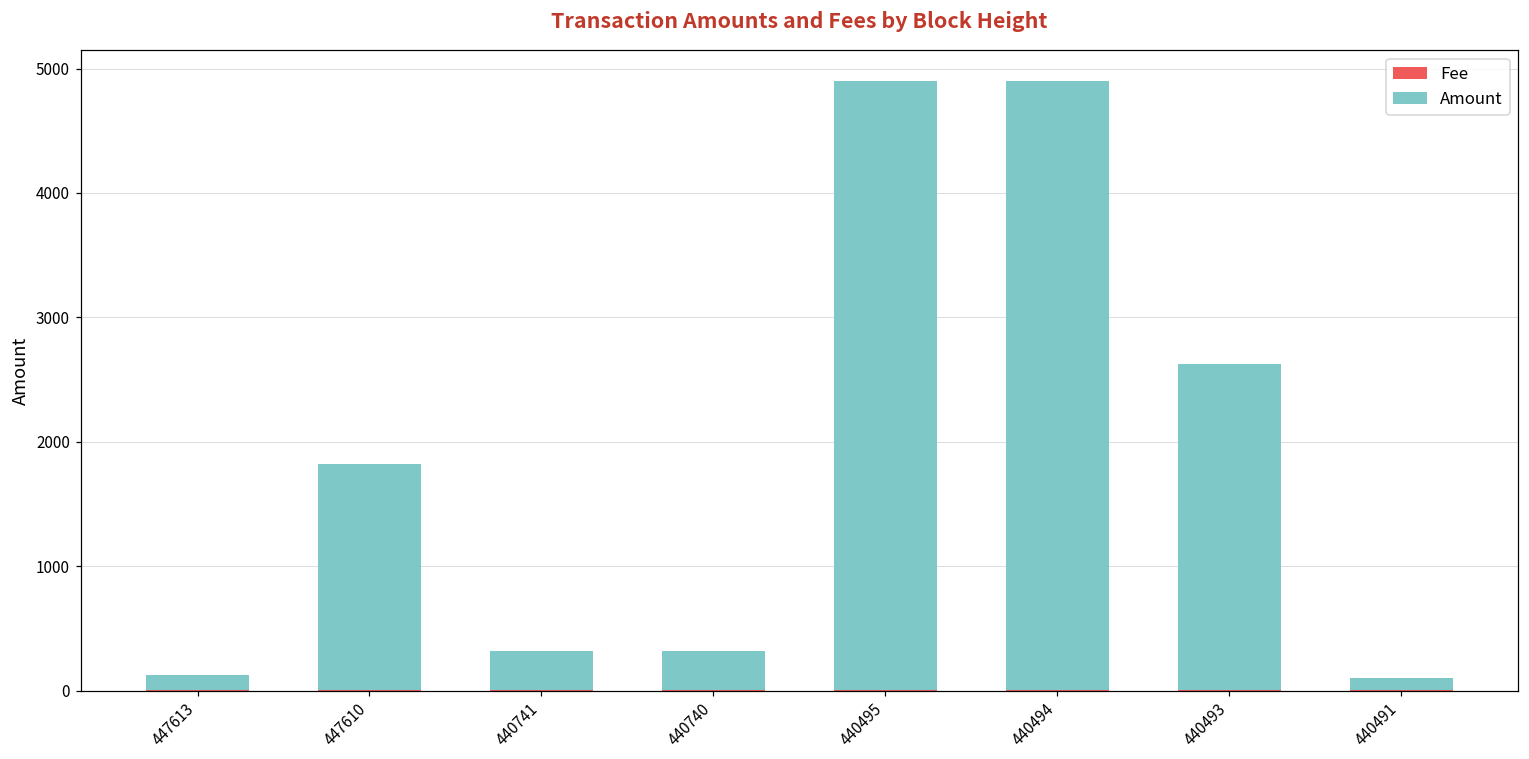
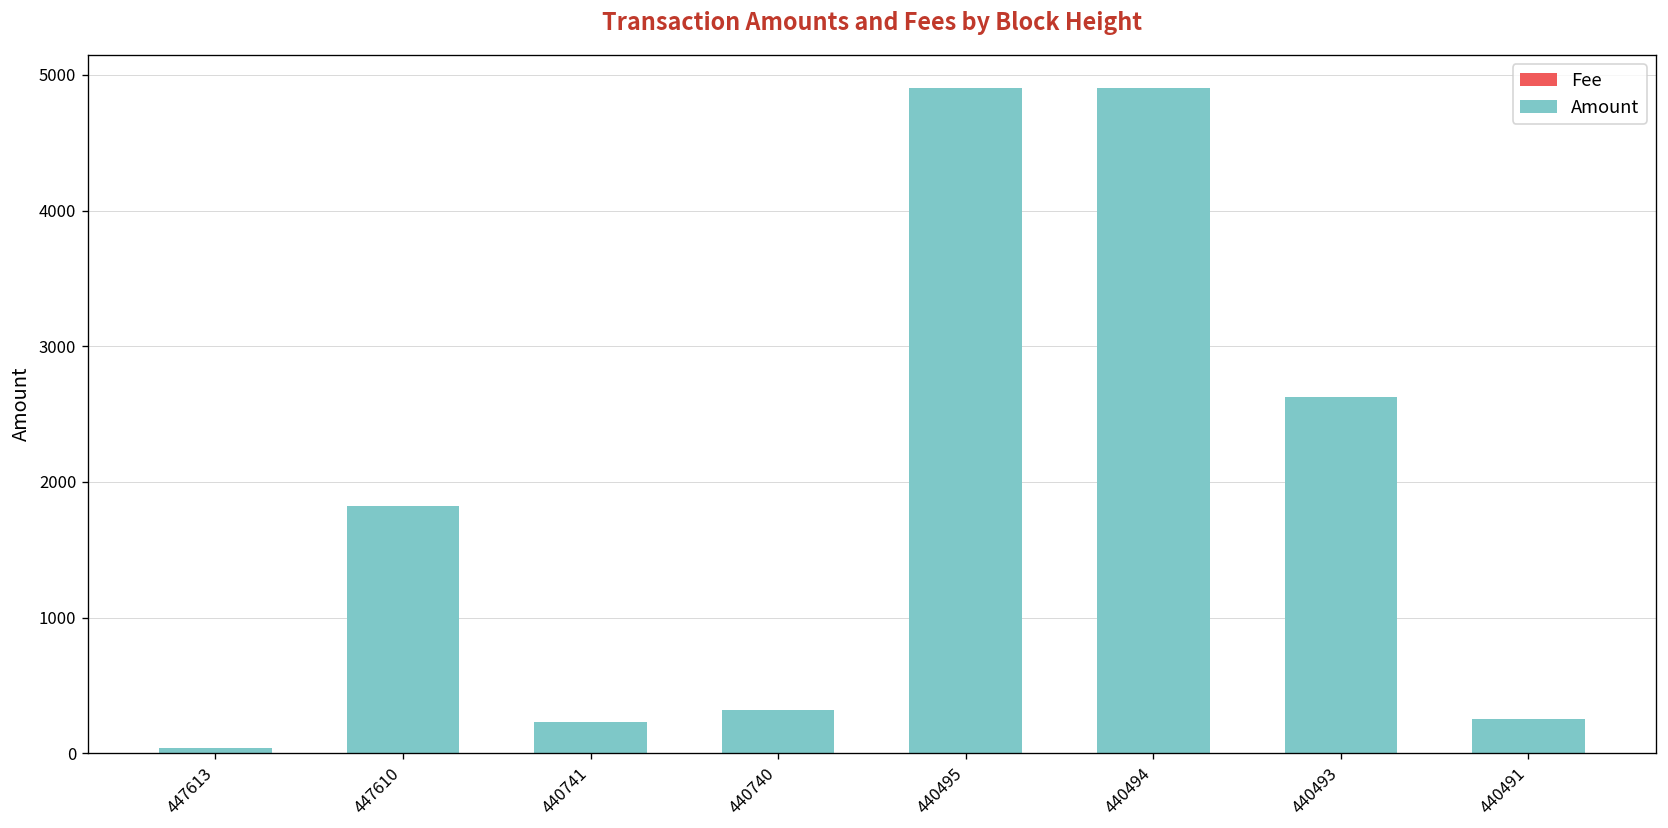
Amount, 447613: 130 -> 40
Amount, 440741: 320 -> 230
Amount, 440491: 100 -> 250
